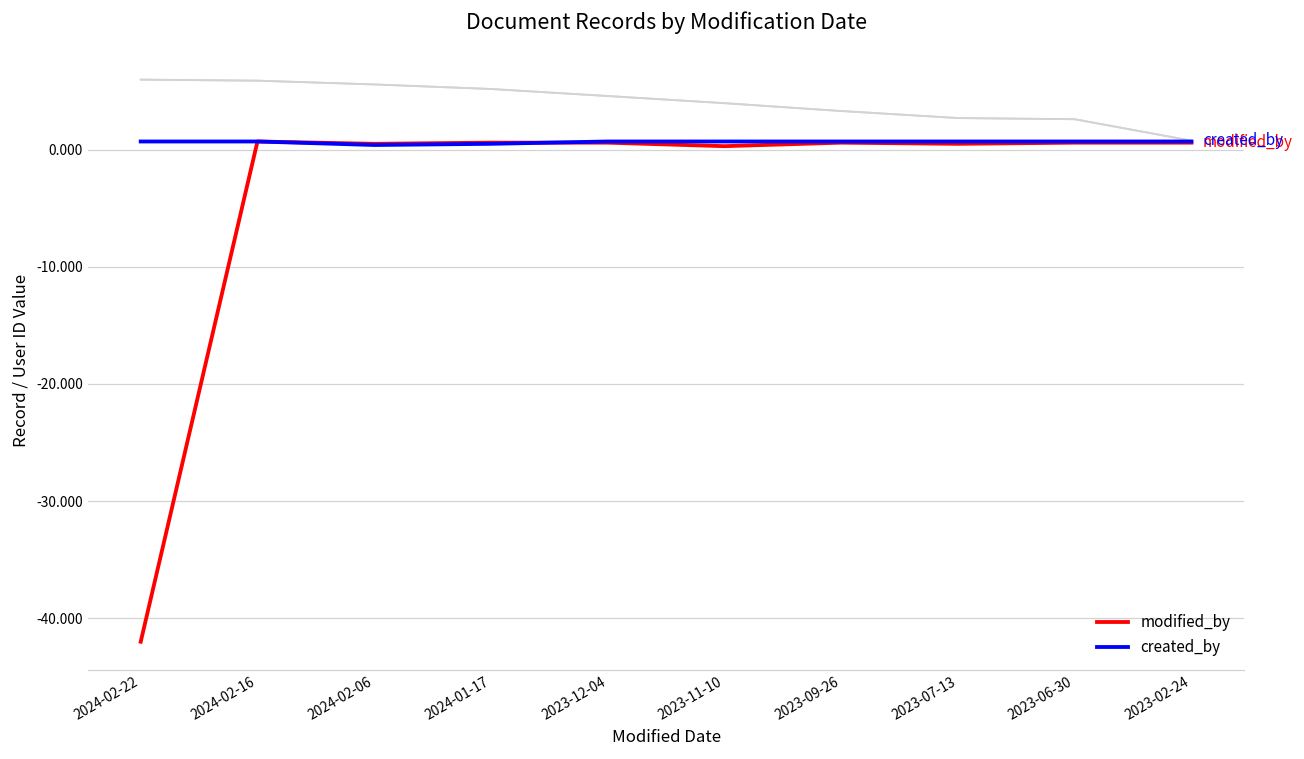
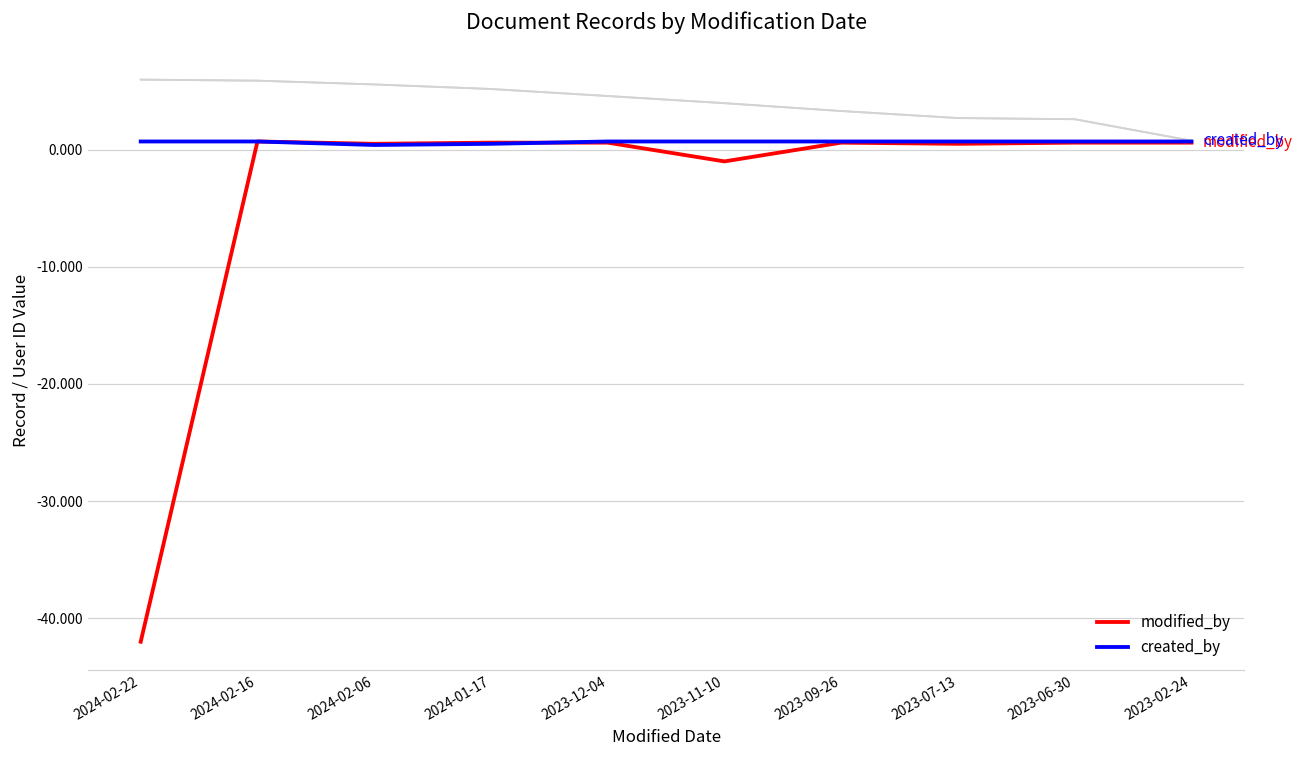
modified_by, 2023-11-10: 0.3 -> -1.0
